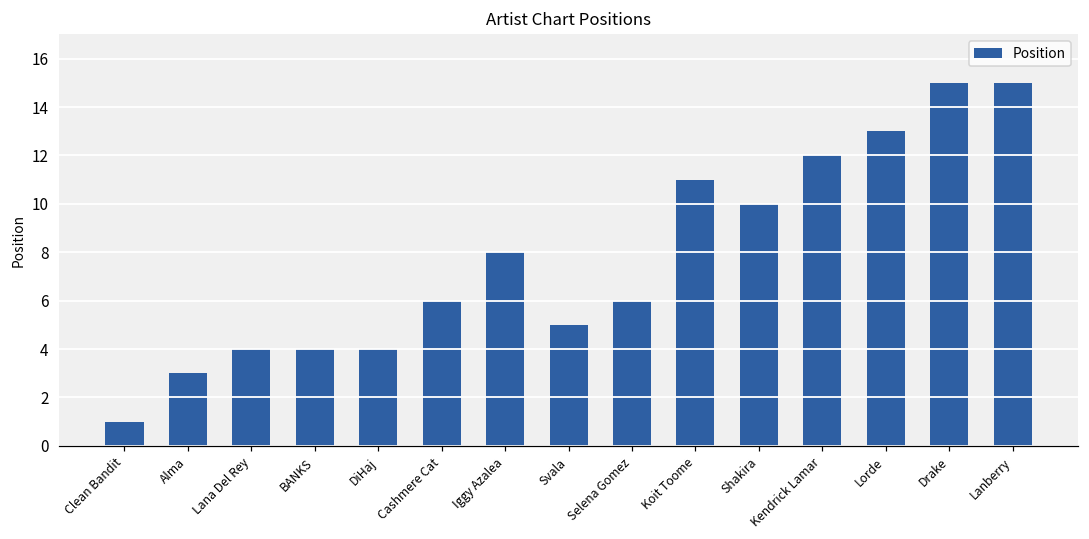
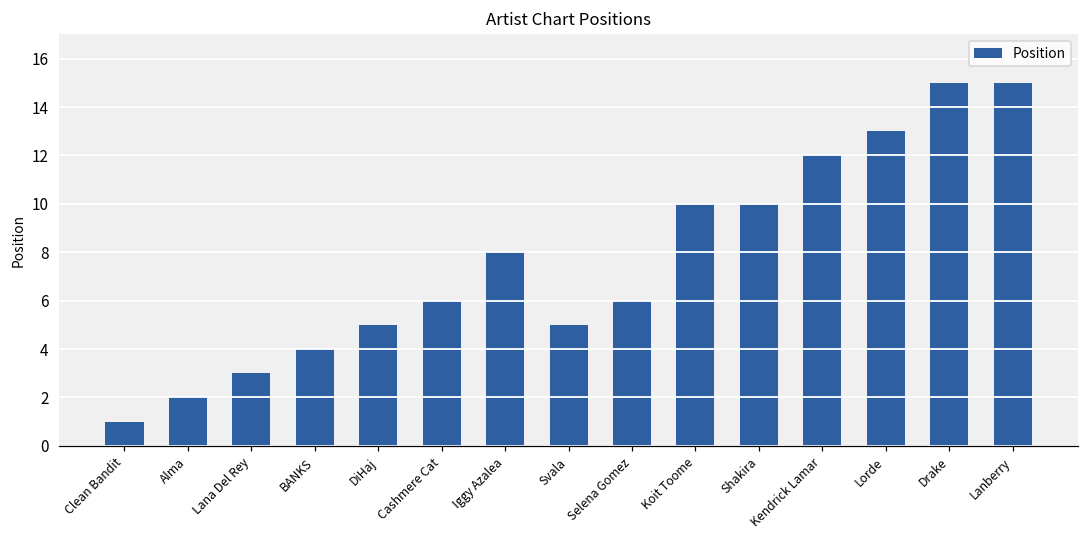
Alma: 3 -> 2
Lana Del Rey: 4 -> 3
DiHaj: 4 -> 5
Koit Toome: 11 -> 10
